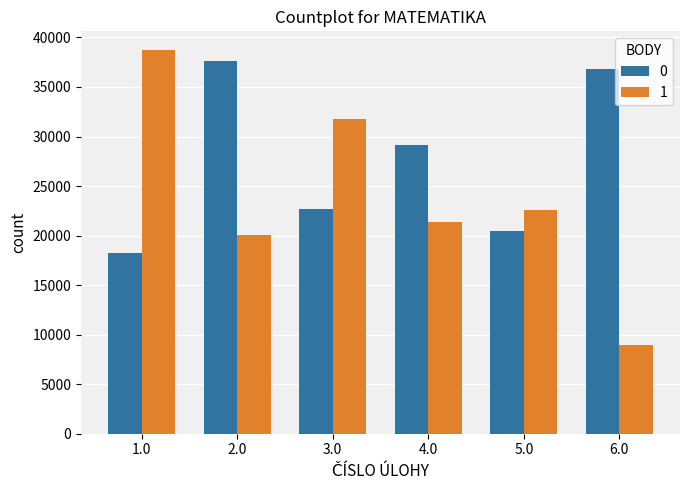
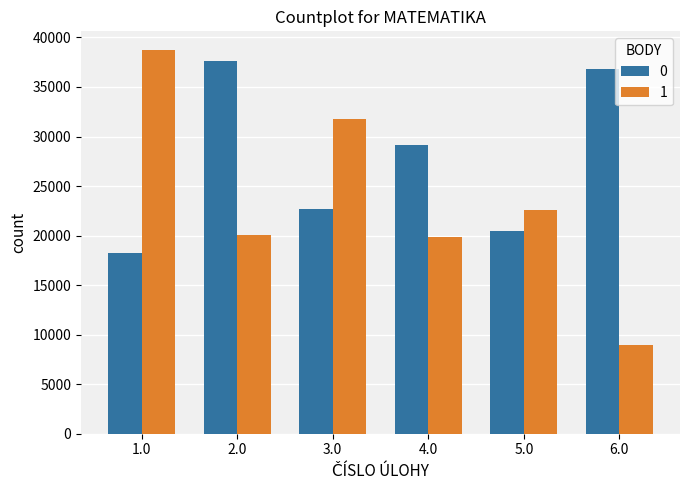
1, 4.0: 21000 -> 20000
